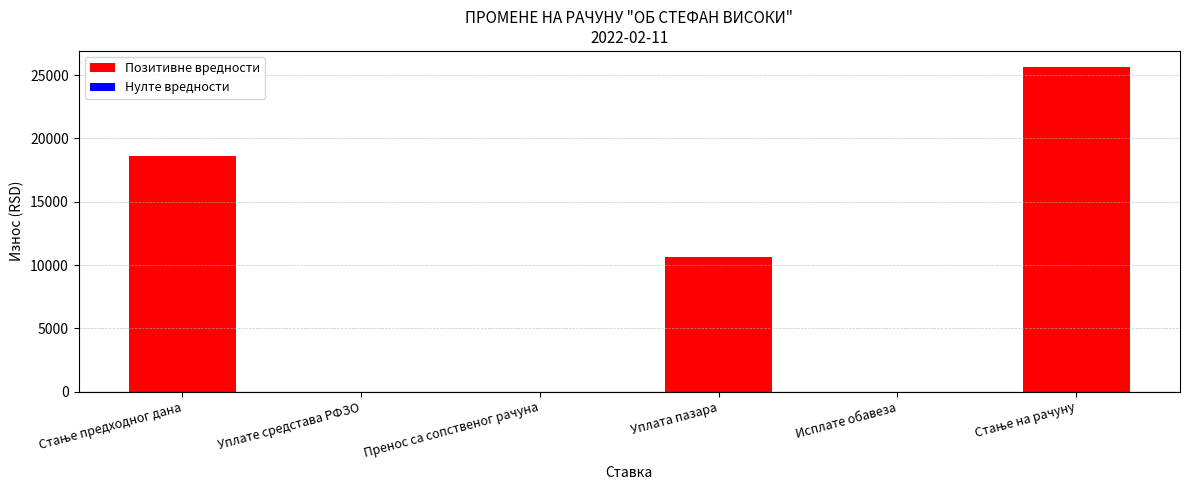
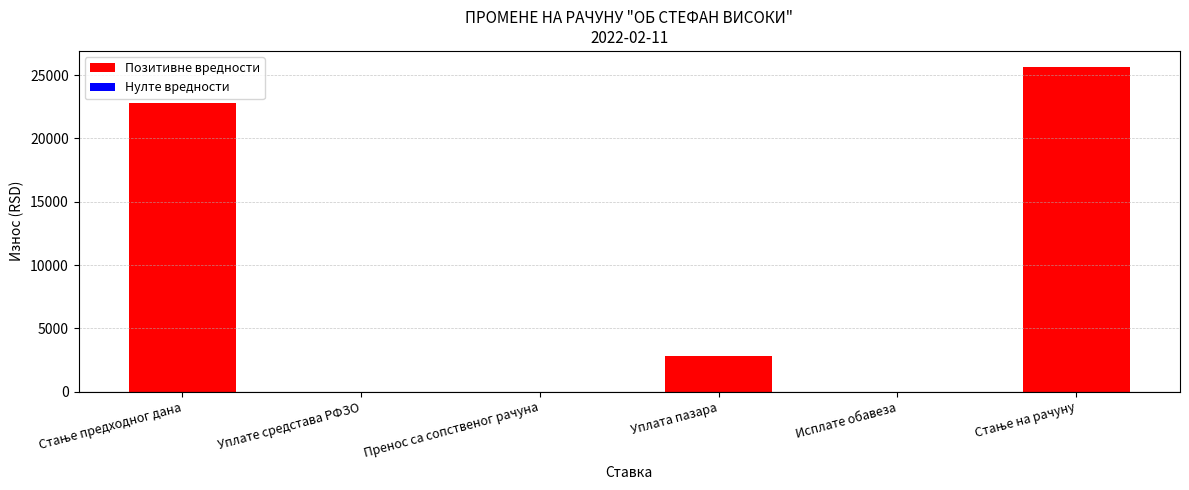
Стање предходног дана: 18600 -> 22800
Уплата пазара: 10600 -> 2800
